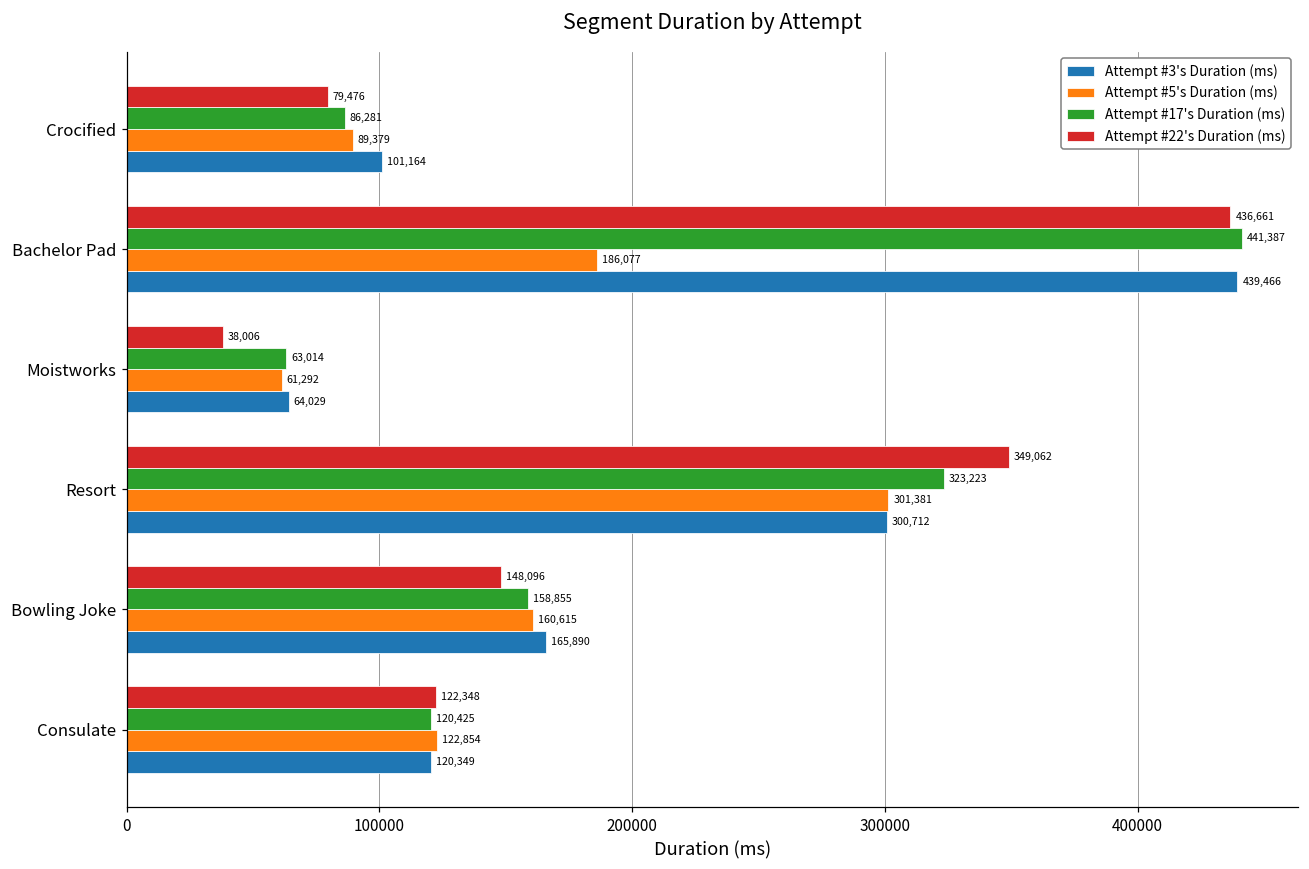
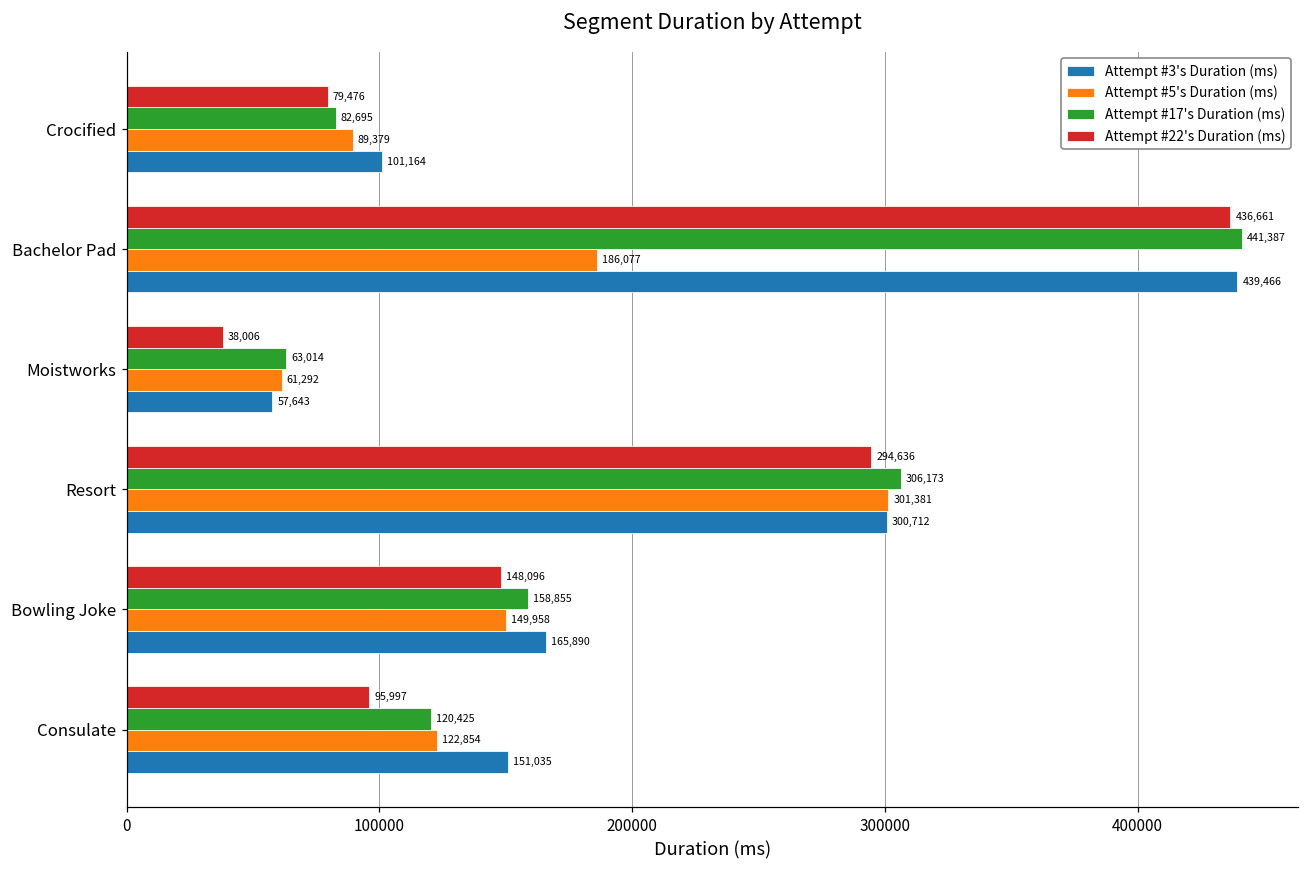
Attempt #17's Duration (ms), Crocified: 86,281 -> 82,695
Attempt #3's Duration (ms), Moistworks: 64,029 -> 57,643
Attempt #22's Duration (ms), Resort: 349,062 -> 294,636
Attempt #17's Duration (ms), Resort: 323,223 -> 306,173
Attempt #5's Duration (ms), Bowling Joke: 160,615 -> 149,958
Attempt #22's Duration (ms), Consulate: 122,348 -> 95,997
Attempt #3's Duration (ms), Consulate: 120,349 -> 151,035
